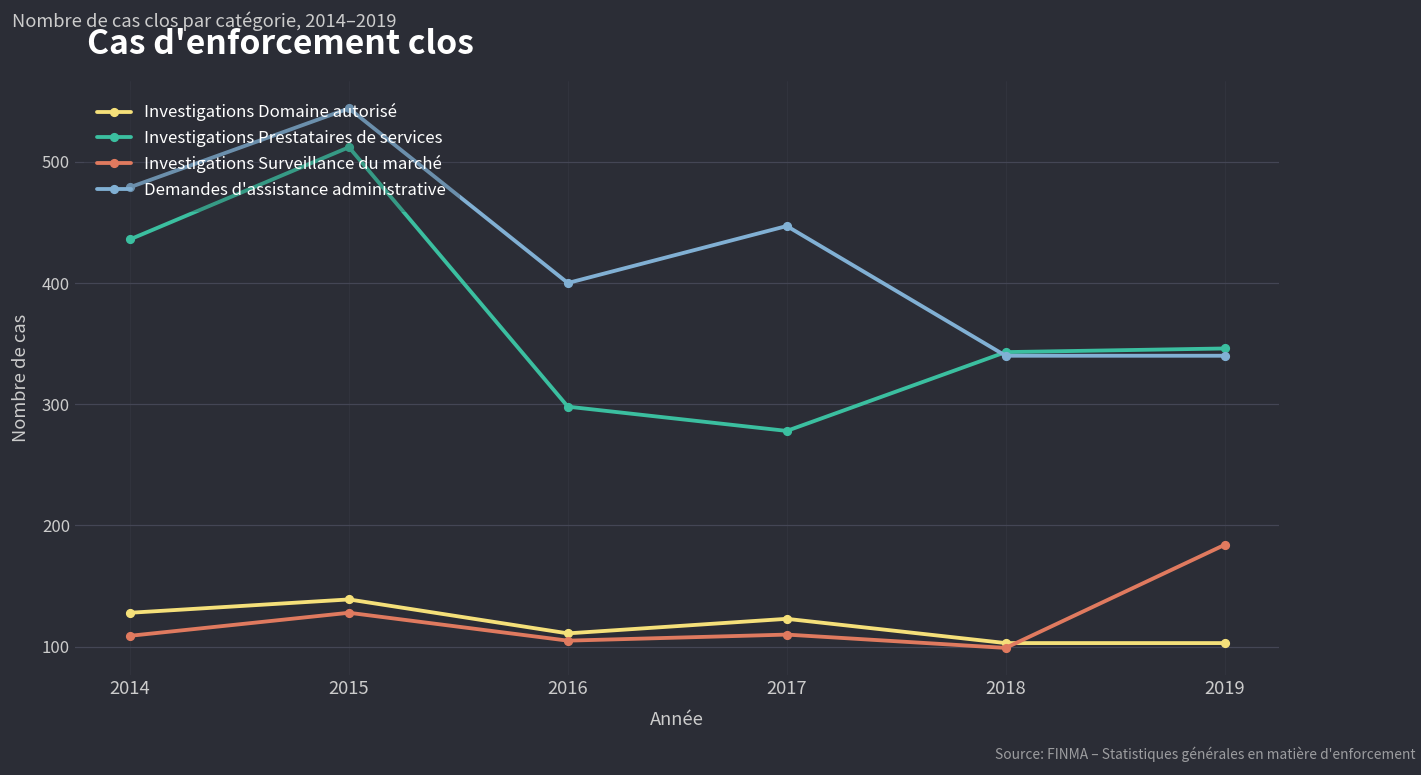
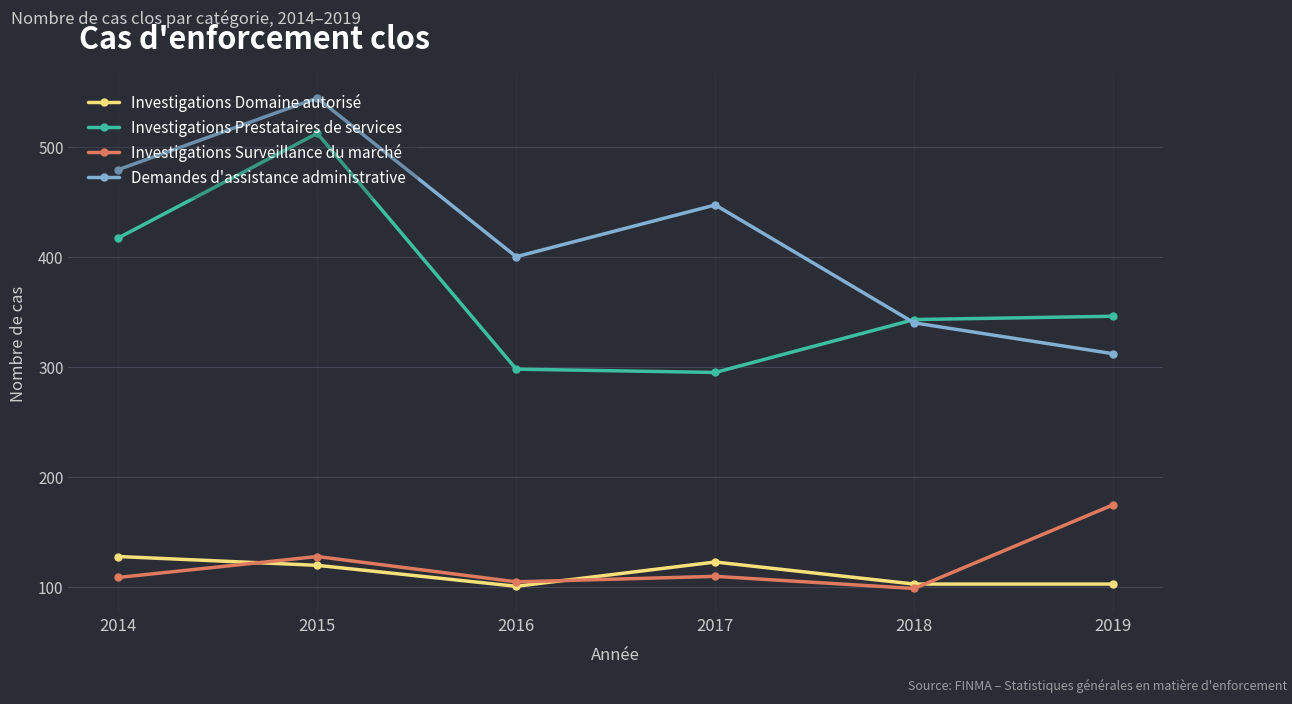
Investigations Prestataires de services, 2014: 436 -> 417
Investigations Domaine autorisé, 2015: 139 -> 120
Investigations Domaine autorisé, 2016: 111 -> 101
Investigations Prestataires de services, 2017: 278 -> 295
Investigations Surveillance du marché, 2019: 184 -> 175
Demandes d'assistance administrative, 2019: 340 -> 312
